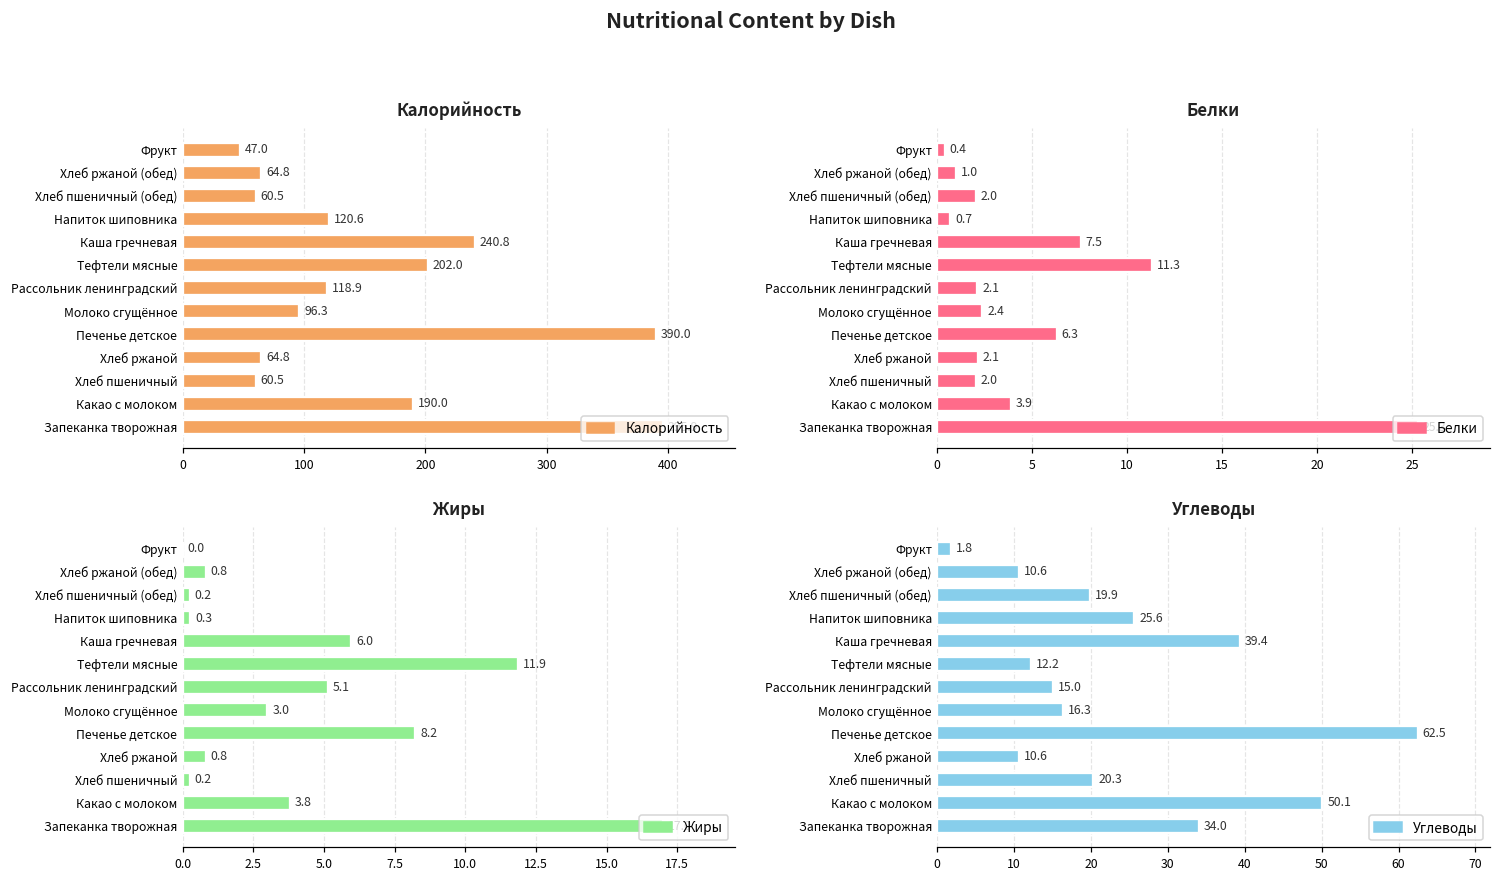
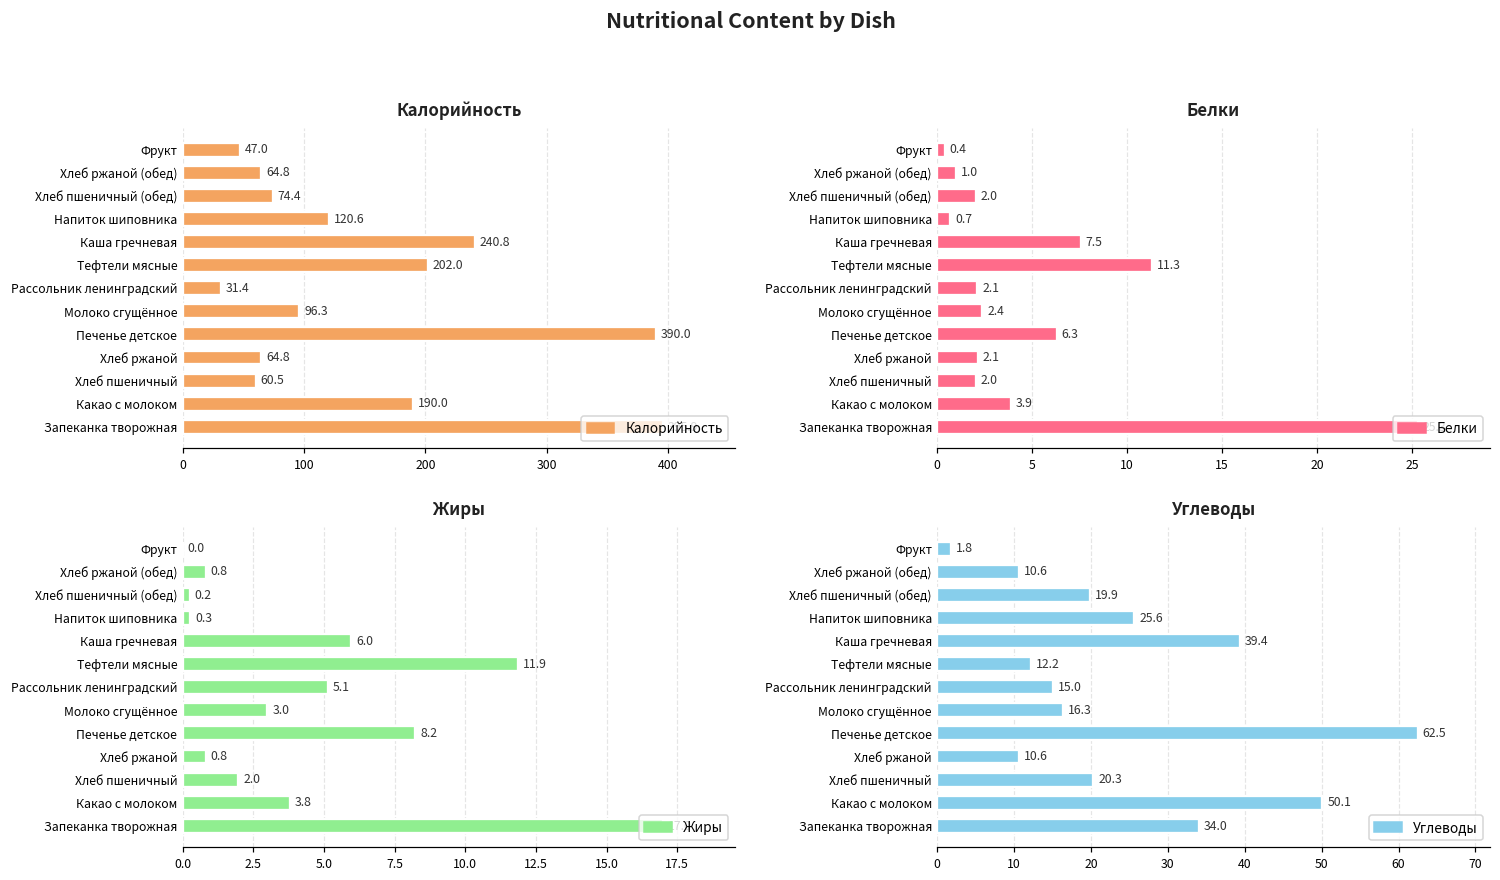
Калорийность, Хлеб пшеничный (обед): 60.5 -> 74.4
Калорийность, Рассольник ленинградский: 118.9 -> 31.4
Жиры, Хлеб пшеничный: 0.2 -> 2.0
